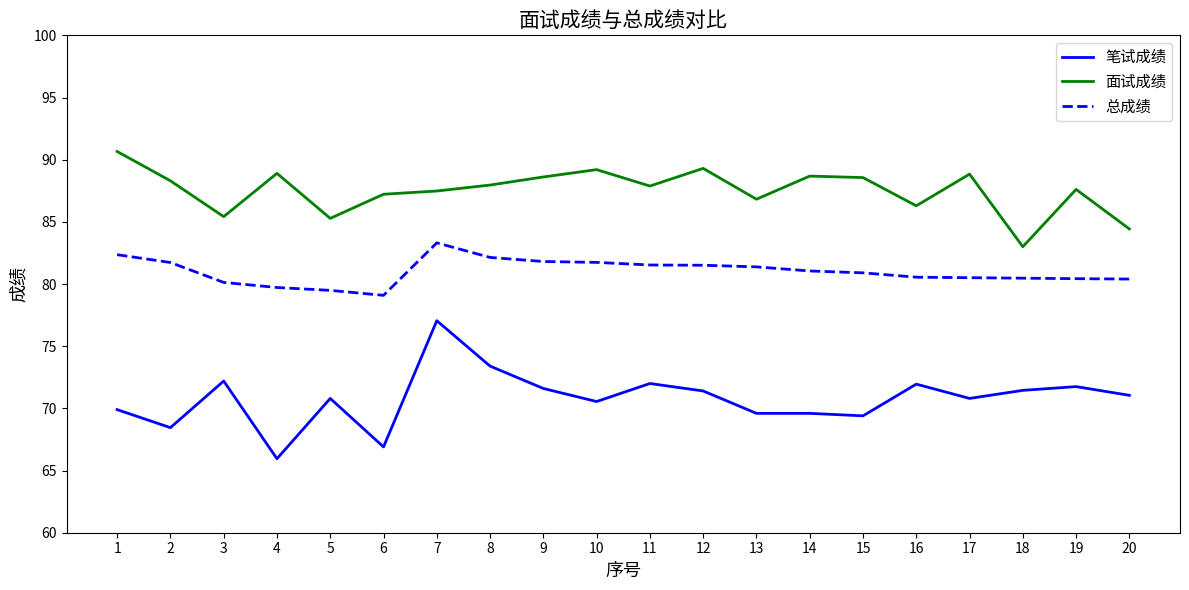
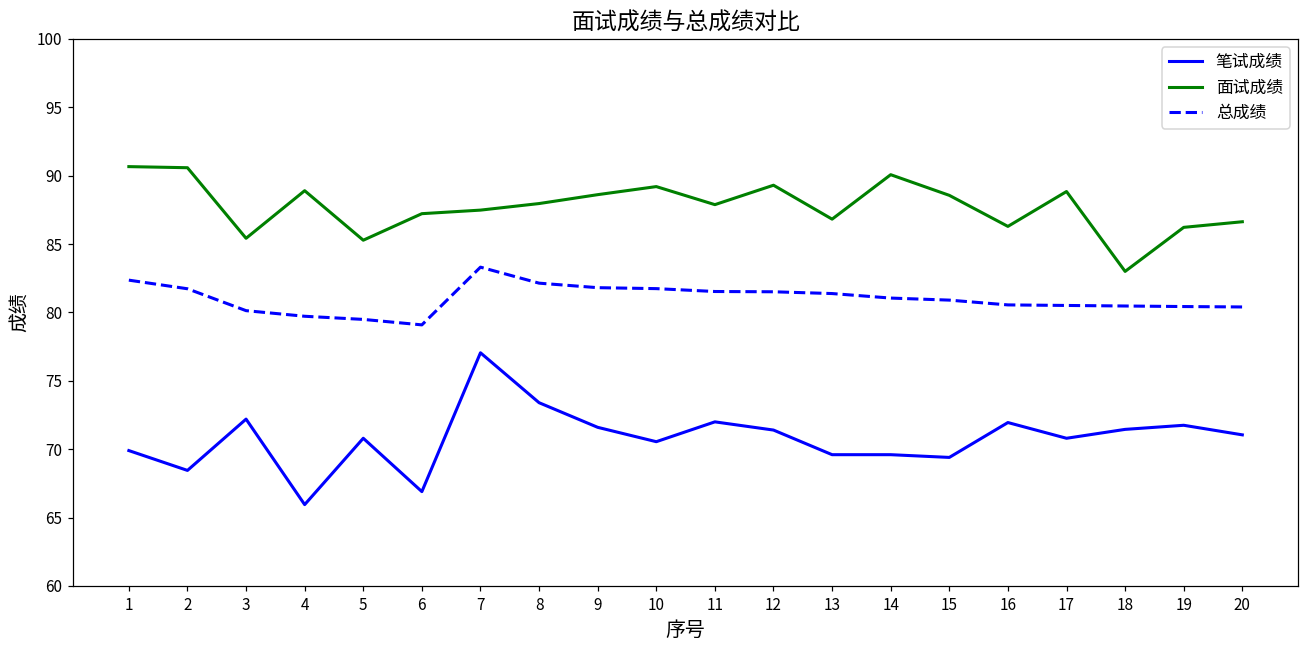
面试成绩, 2: 88.3 -> 90.6
面试成绩, 14: 88.7 -> 90.1
面试成绩, 19: 87.6 -> 86.2
面试成绩, 20: 84.4 -> 86.6
